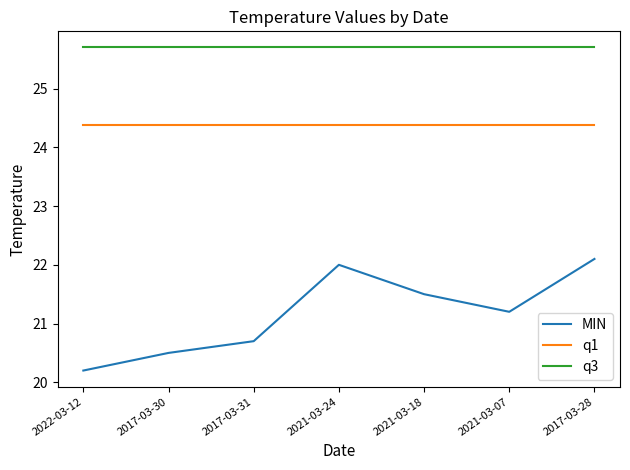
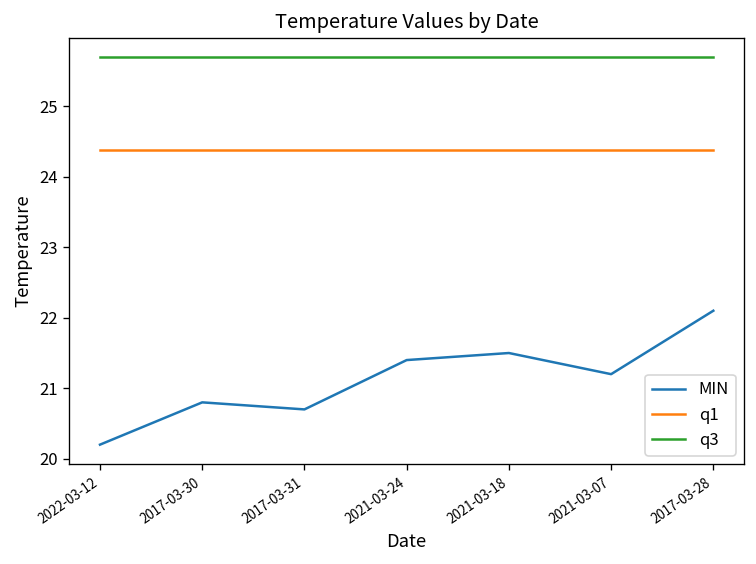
MIN, 2017-03-30: 20.5 -> 20.8
MIN, 2021-03-24: 22.0 -> 21.4
